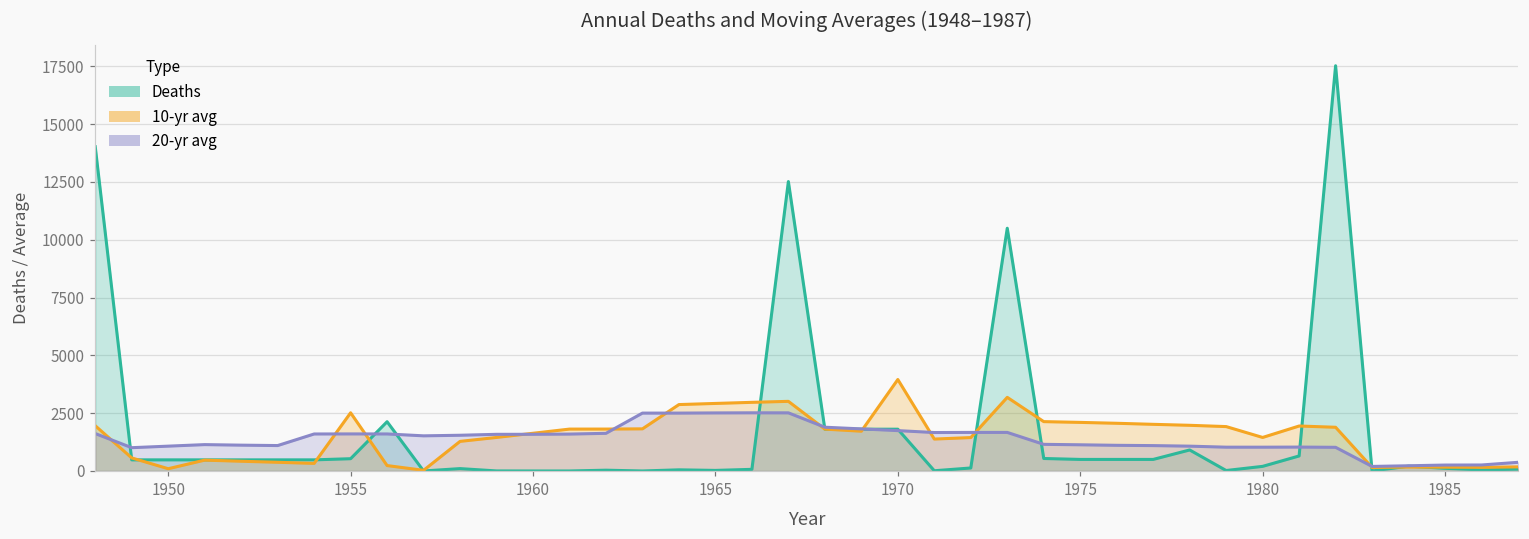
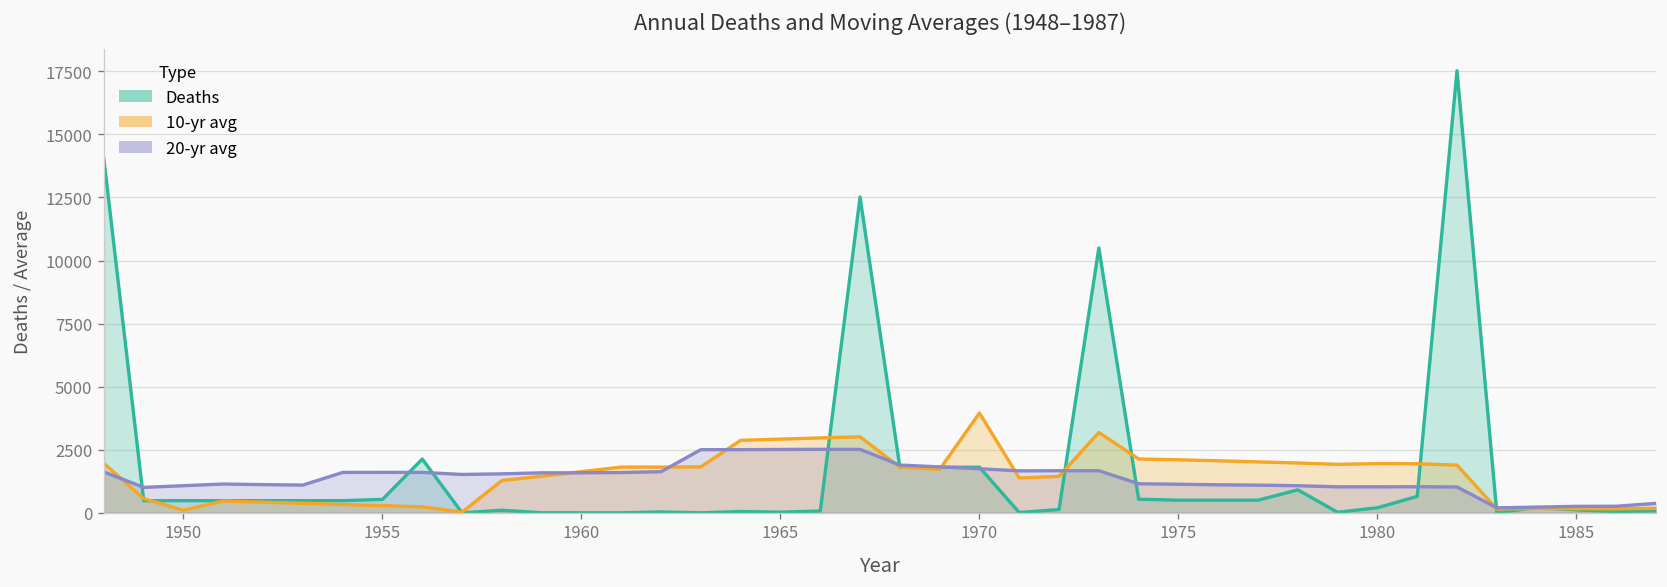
10-yr avg, 1955: 2500 -> 300
10-yr avg, 1980: 1500 -> 2000
